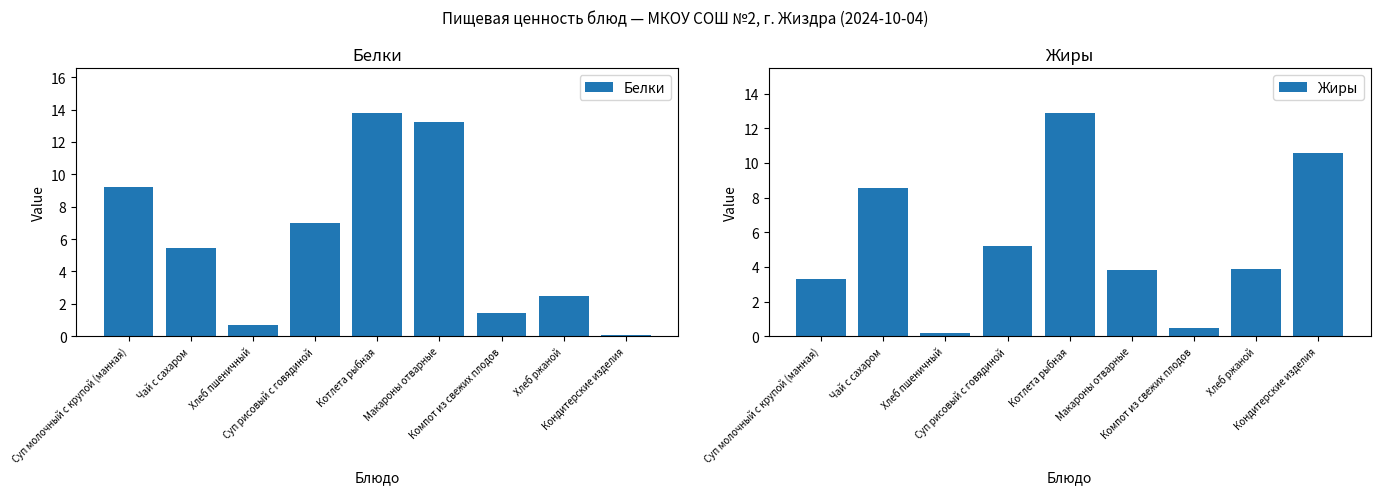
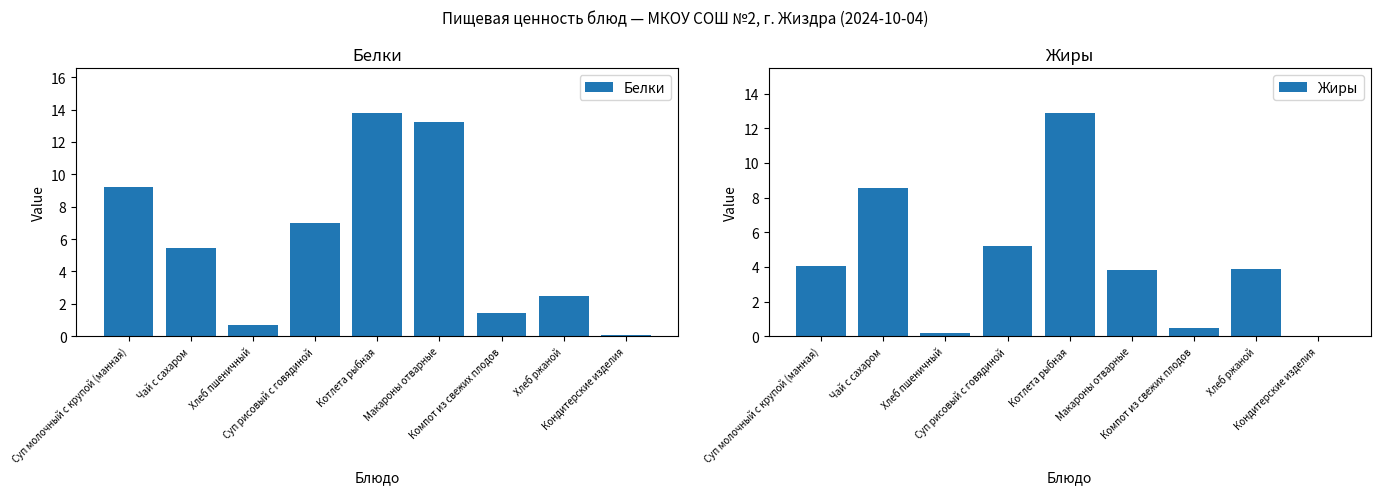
Жиры, Суп молочный с крупой (манная): 3.3 -> 4.1
Жиры, Кондитерские изделия: 10.6 -> 0.0
